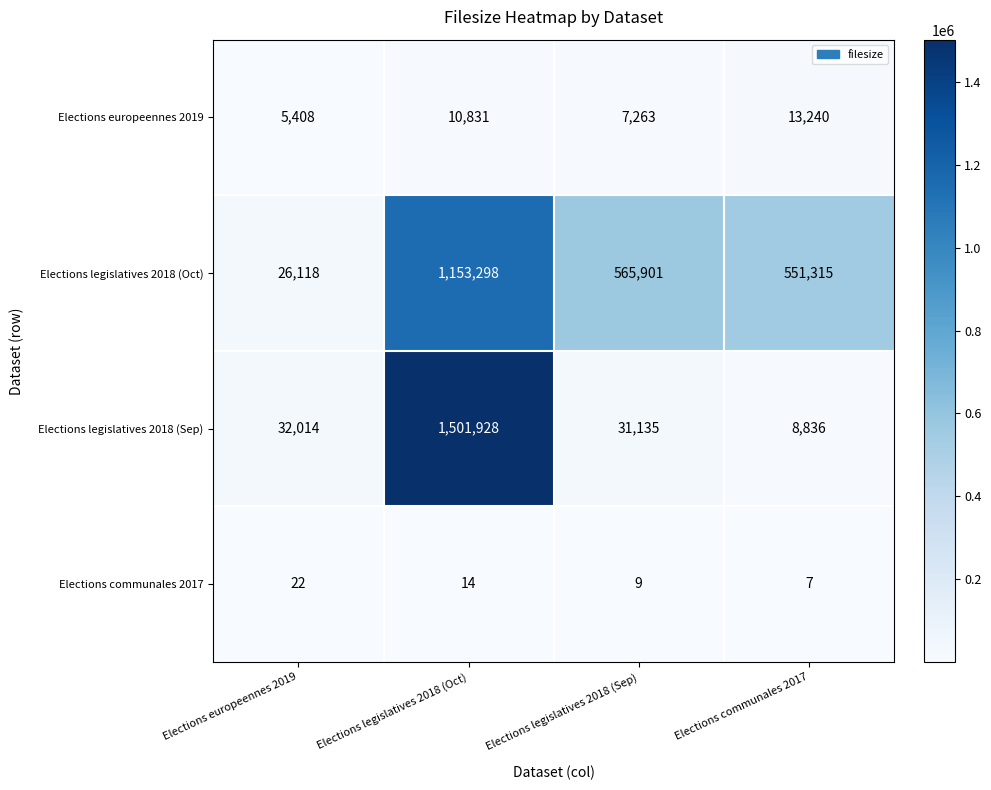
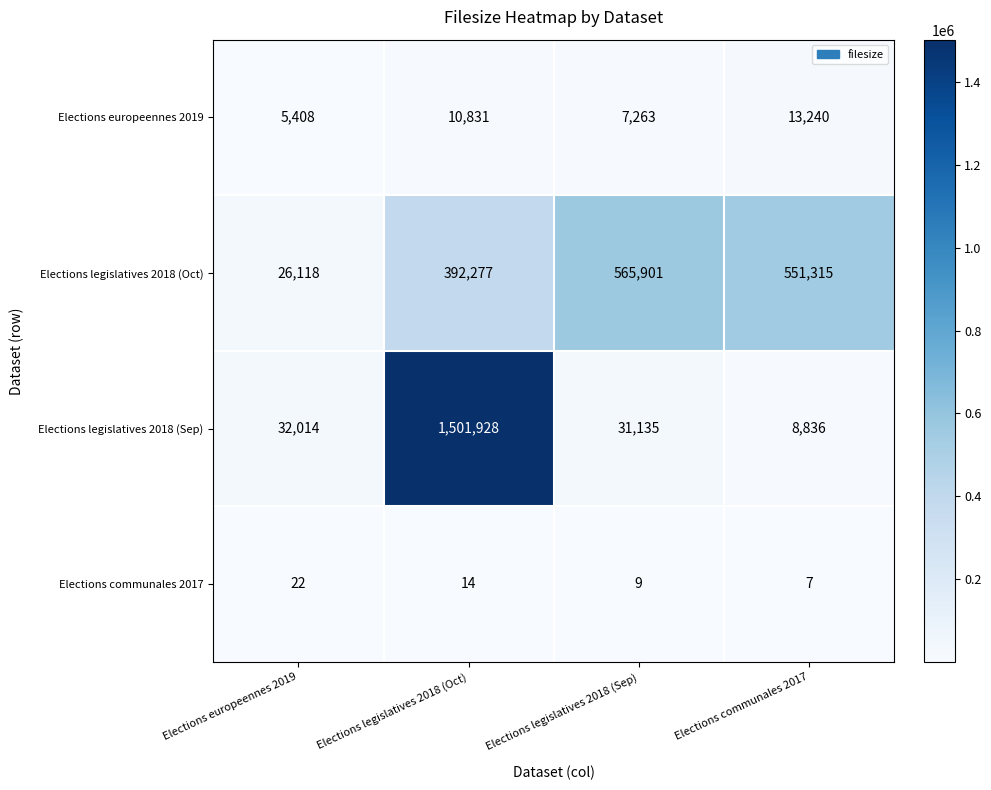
Elections legislatives 2018 (Oct), Elections legislatives 2018 (Oct): 1,153,298 -> 392,277
